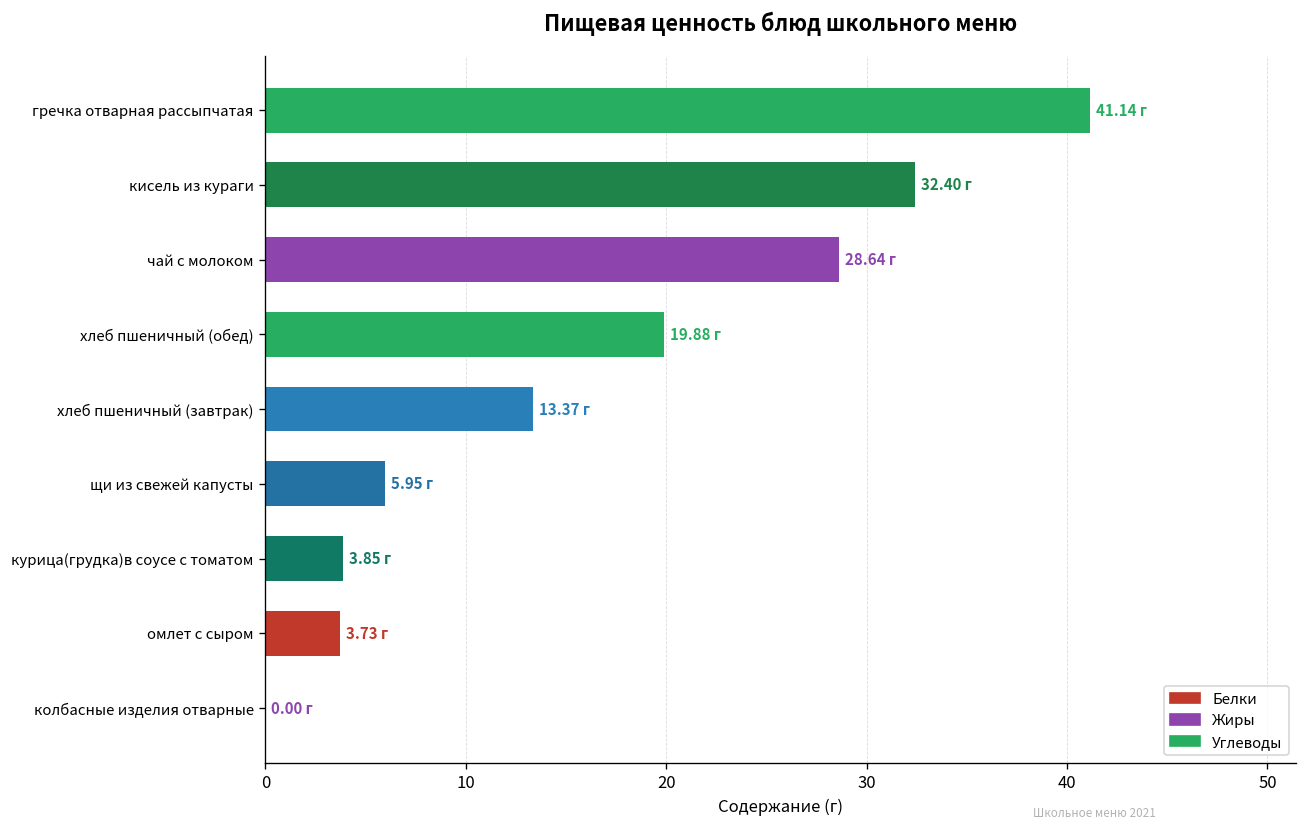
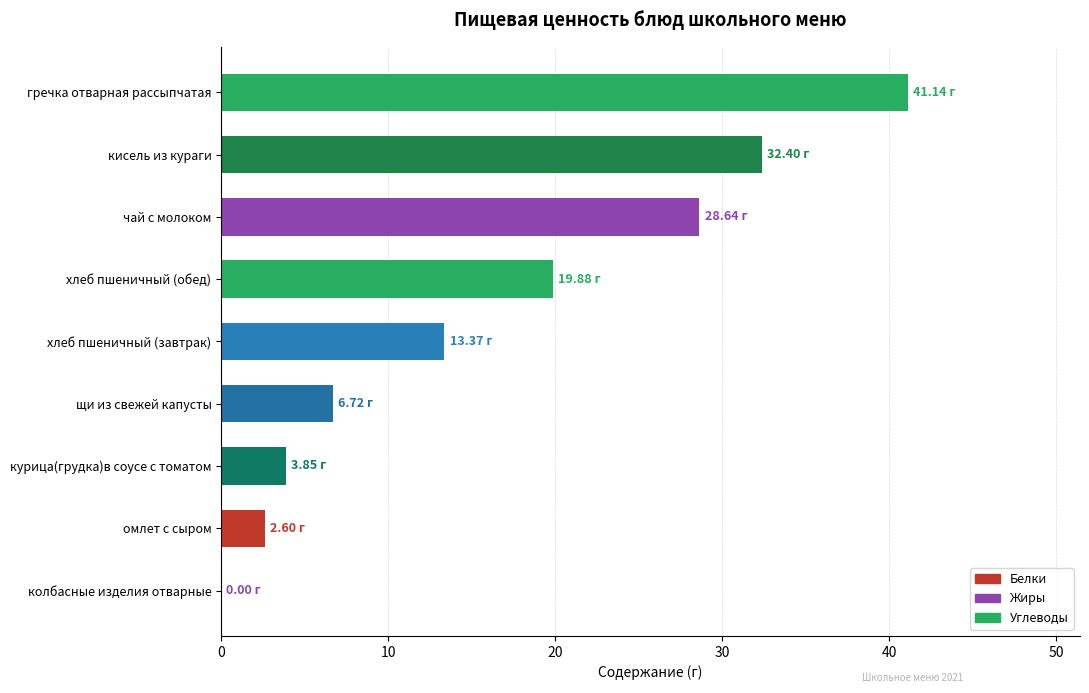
щи из свежей капусты: 5.95 -> 6.72
омлет с сыром: 3.73 -> 2.60
